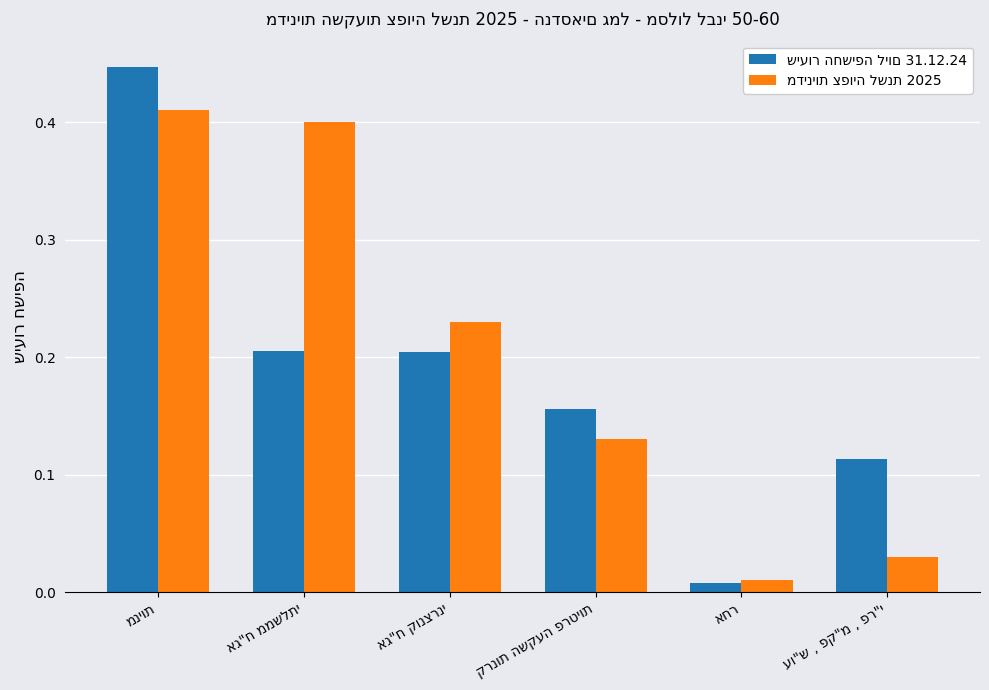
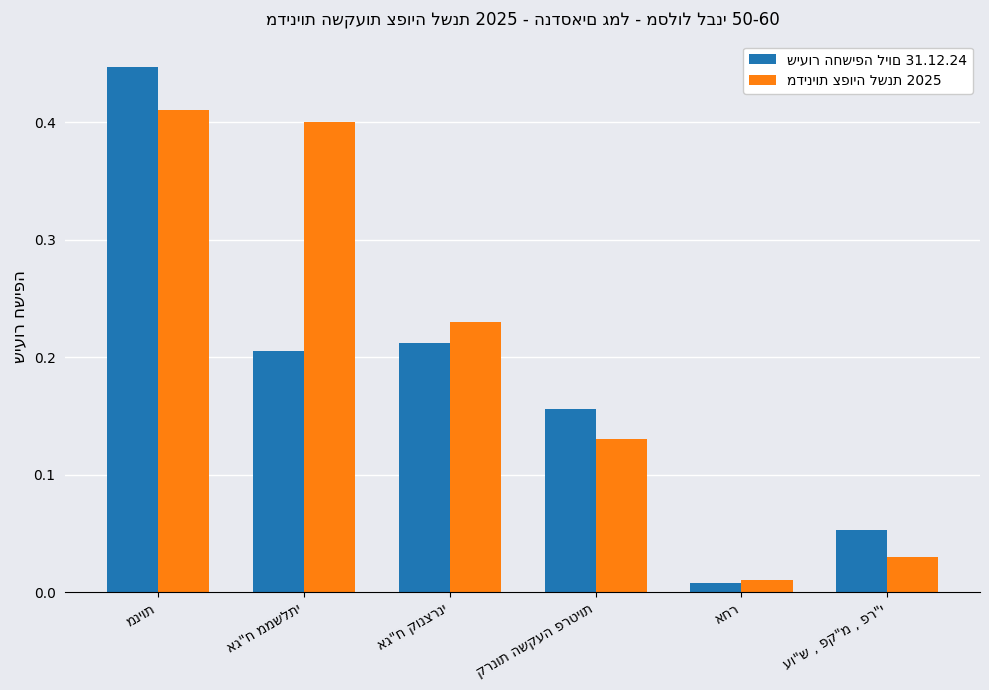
שיעור החשיפה ליום 31.12.24, אג"ח קונצרני: 0.204 -> 0.212
שיעור החשיפה ליום 31.12.24, עו"ש , פק"מ , פר"י: 0.113 -> 0.053
